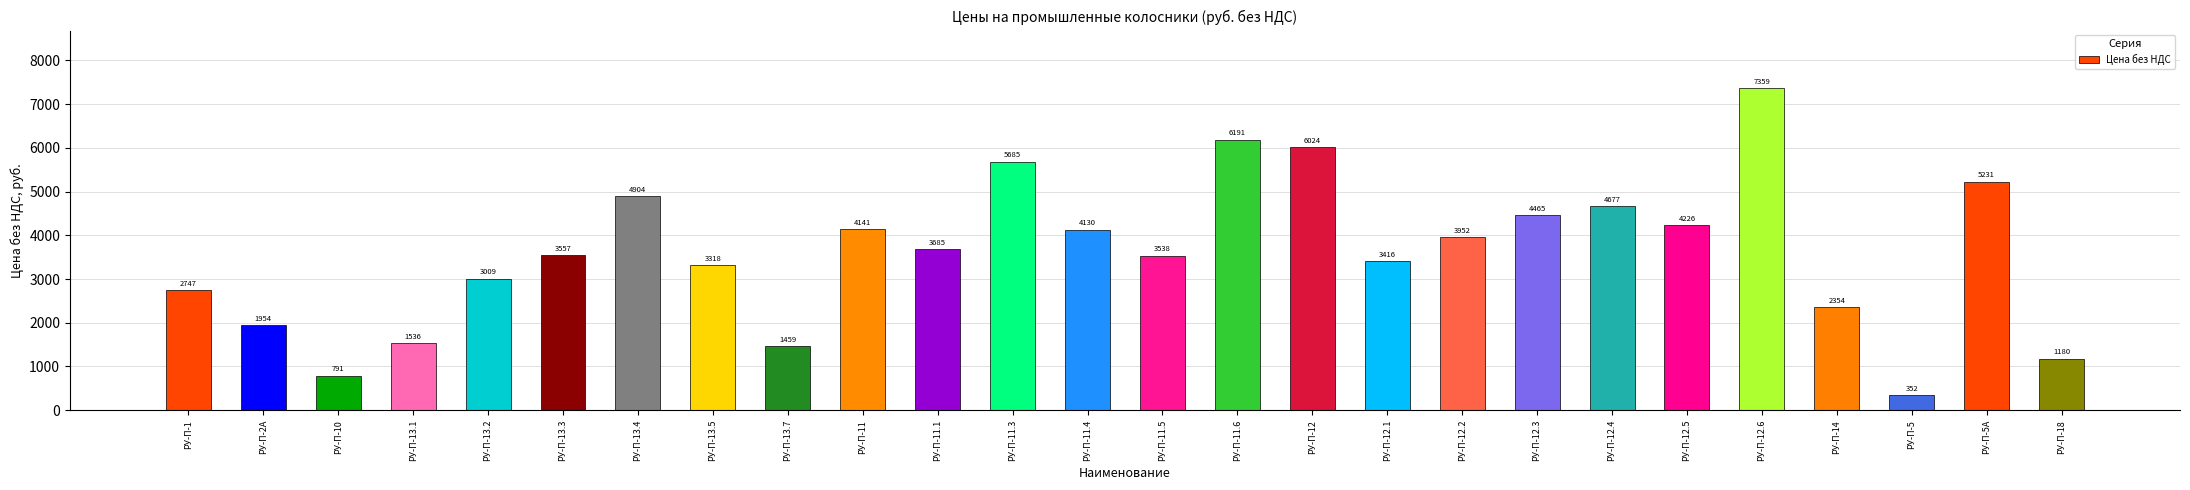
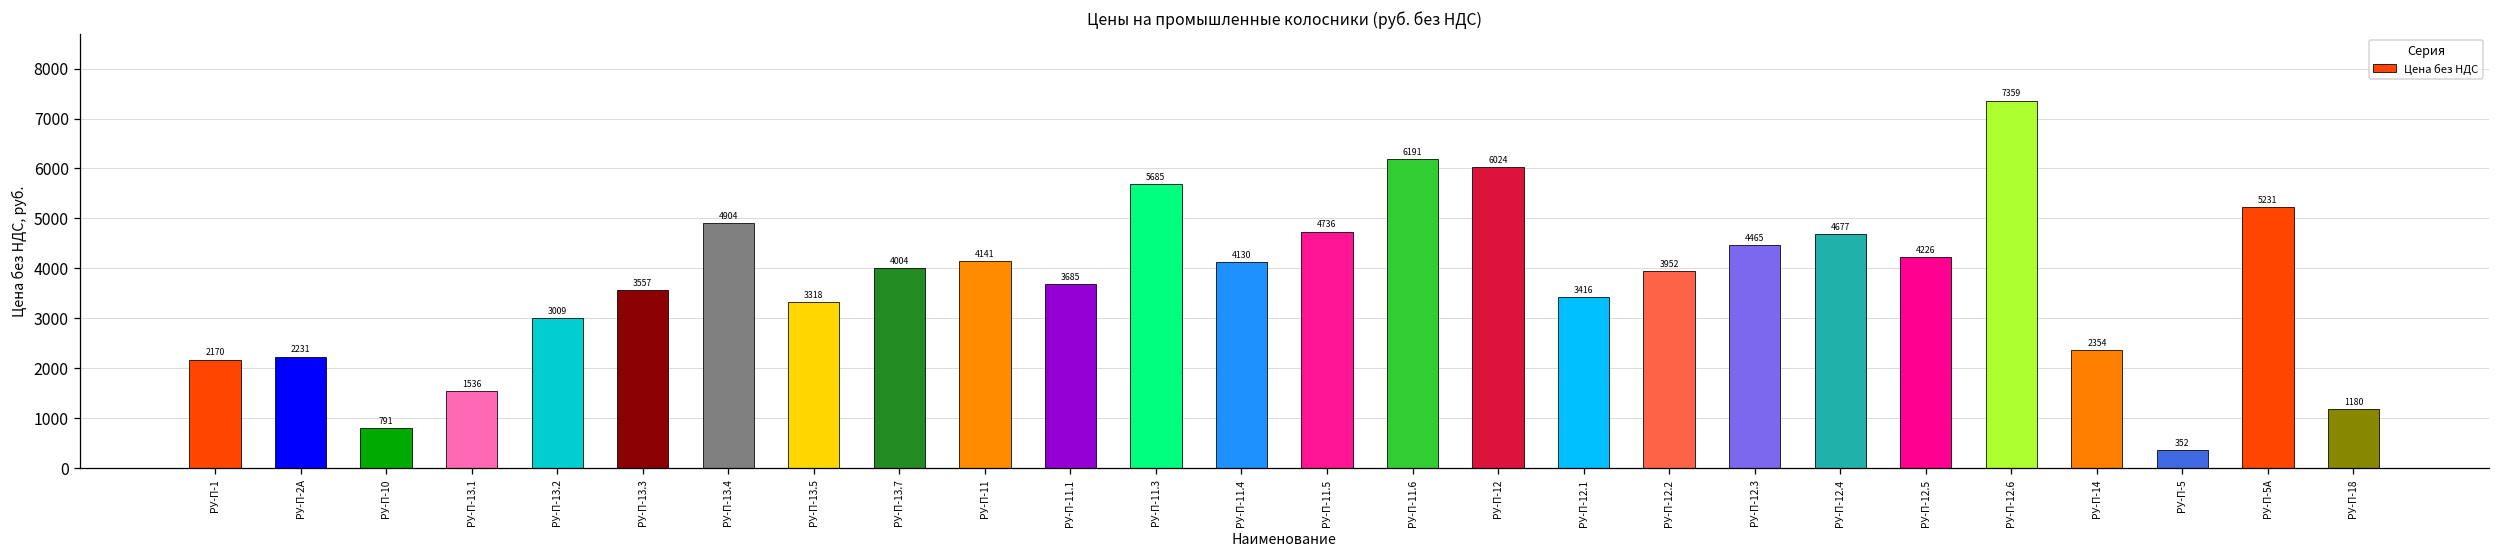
РУ-П-1: 2747 -> 2170
РУ-П-2А: 1954 -> 2231
РУ-П-13.7: 1459 -> 4004
РУ-П-11.5: 3538 -> 4736
